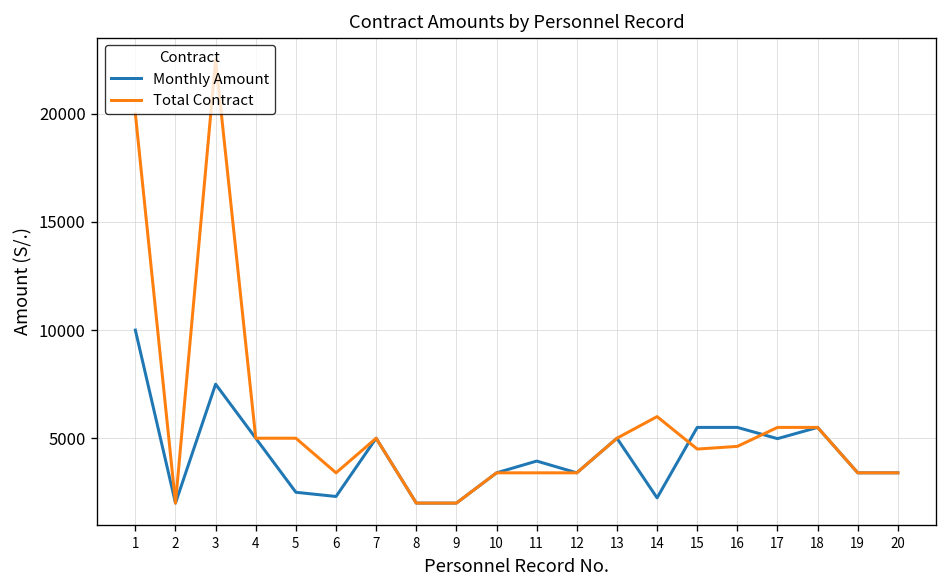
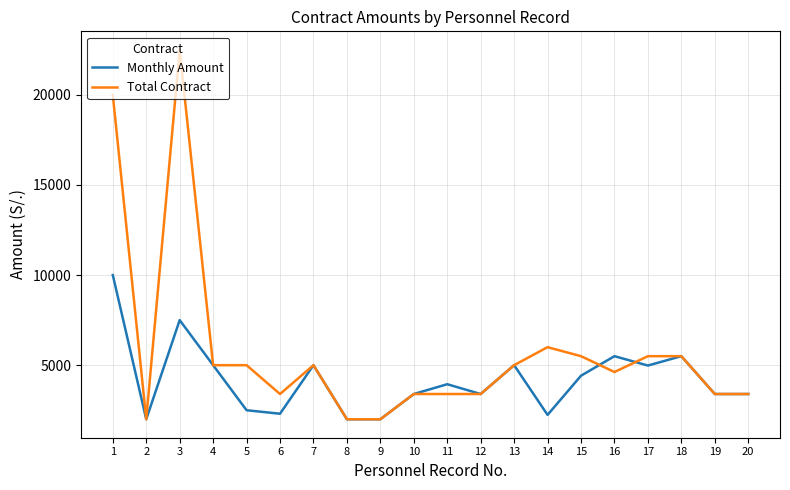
Monthly Amount, 15: 5500 -> 4400
Total Contract, 15: 4500 -> 5500
